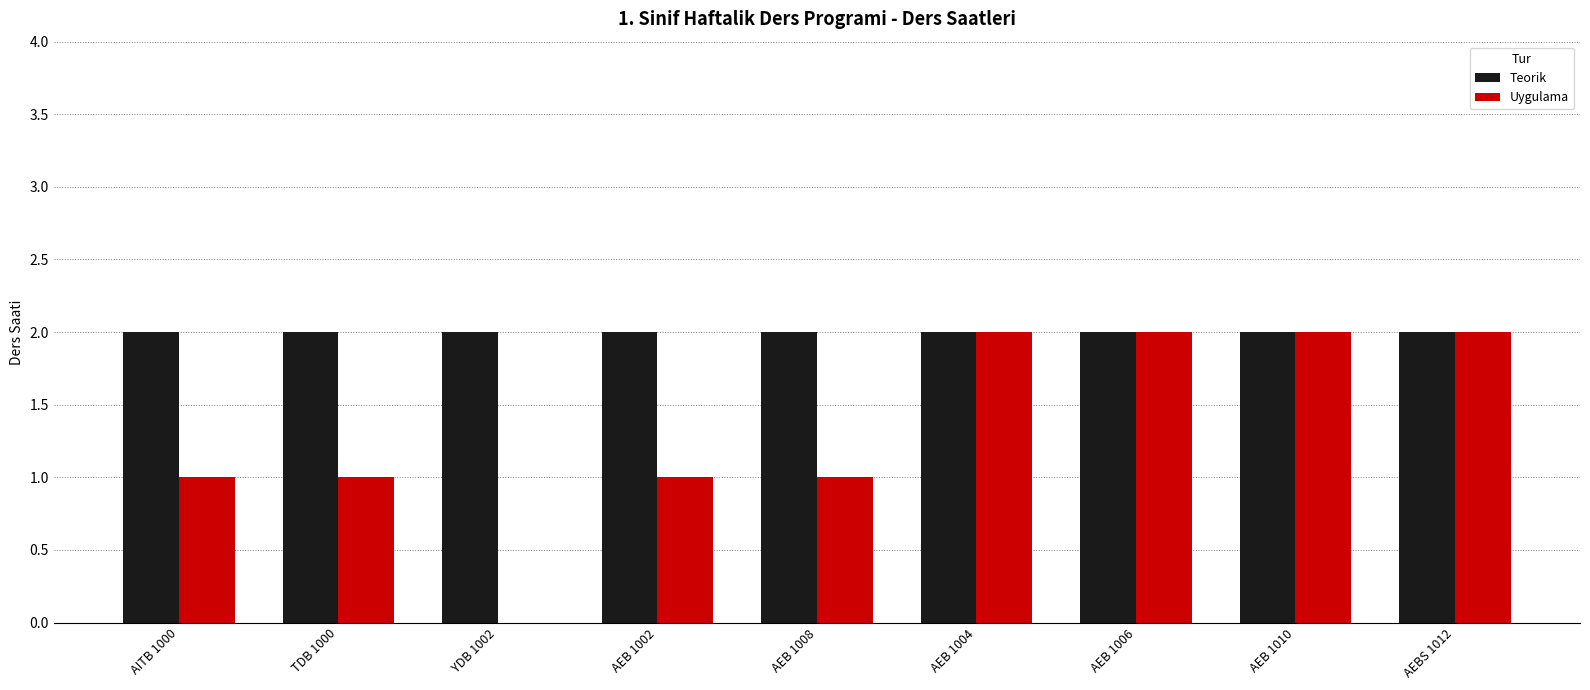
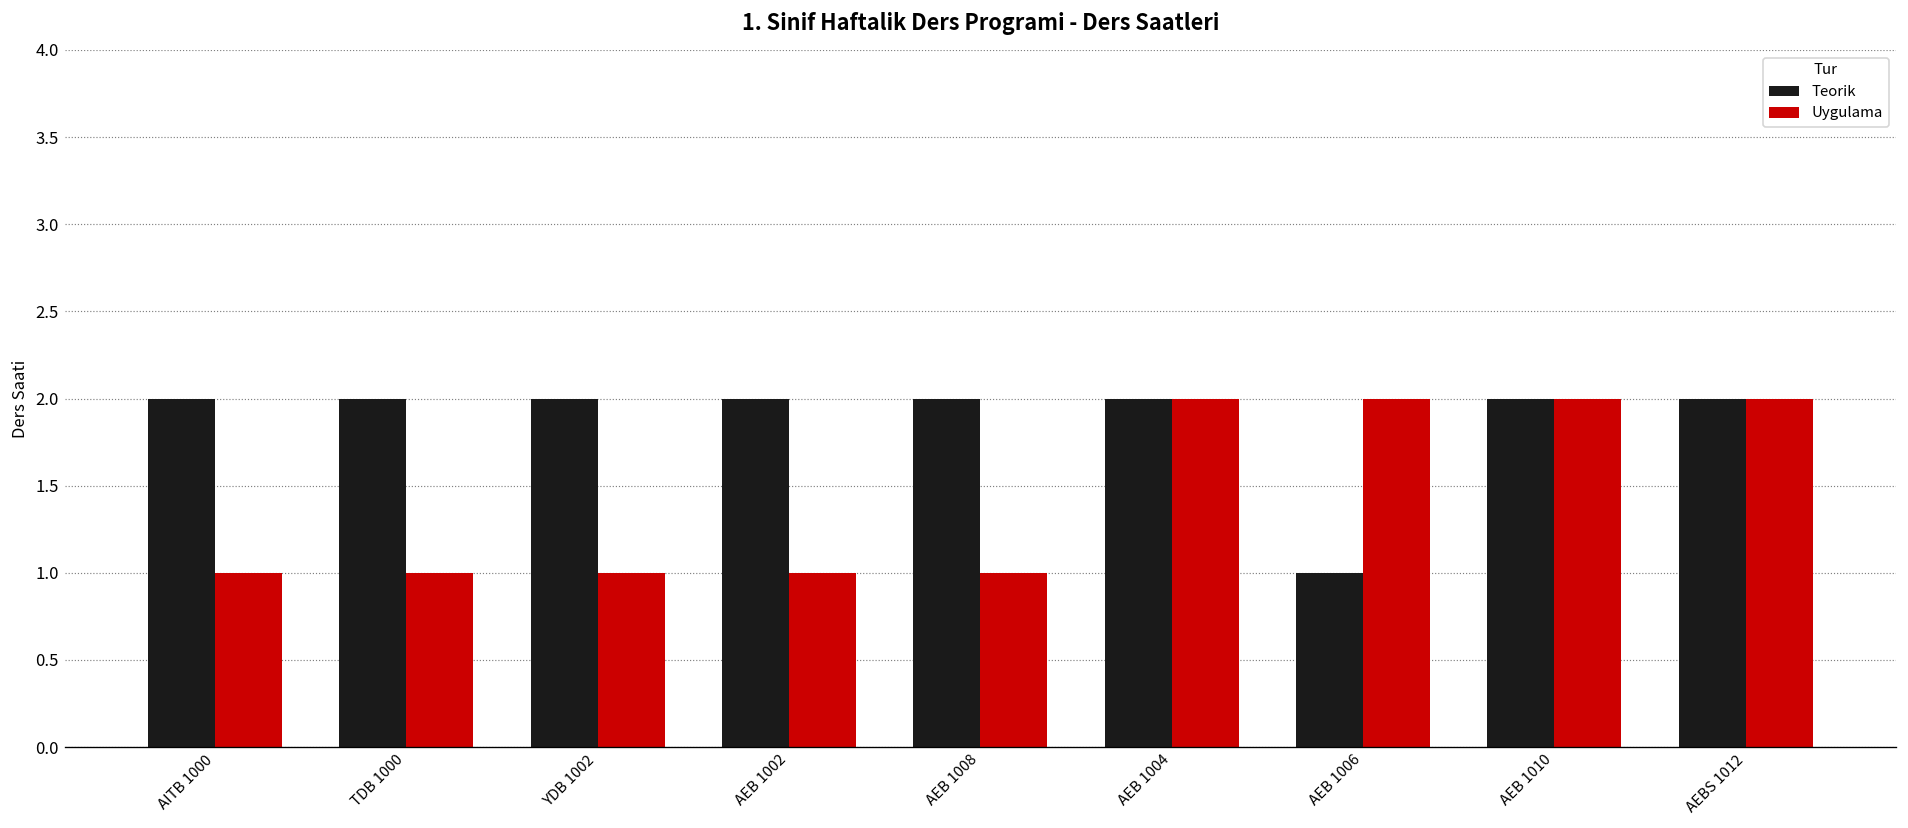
Uygulama, YDB 1002: 0 -> 1
Teorik, AEB 1006: 2 -> 1
